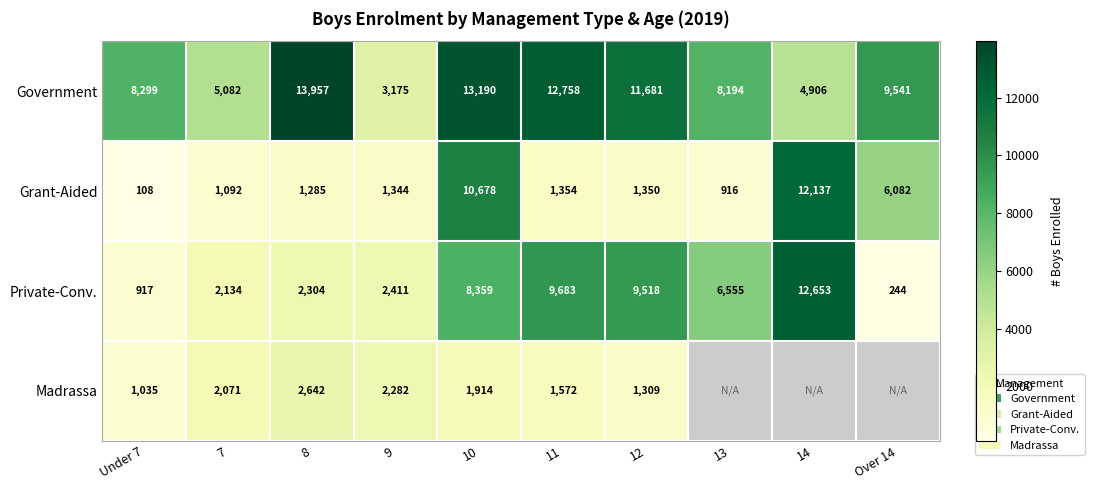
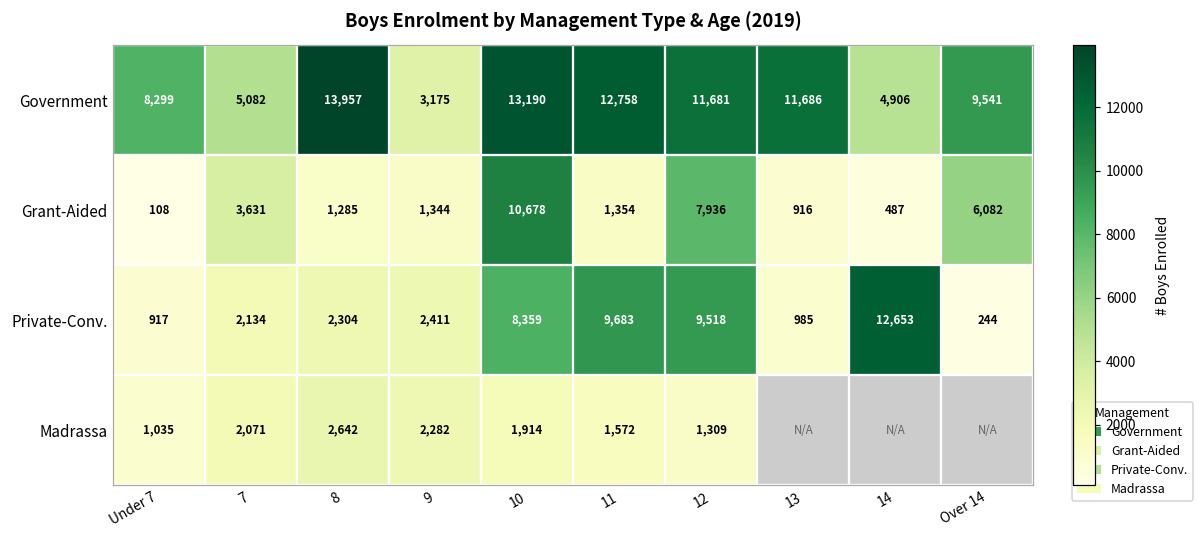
Government, 13: 8,194 -> 11,686
Grant-Aided, 7: 1,092 -> 3,631
Grant-Aided, 12: 1,350 -> 7,936
Grant-Aided, 14: 12,137 -> 487
Private-Conv., 13: 6,555 -> 985
